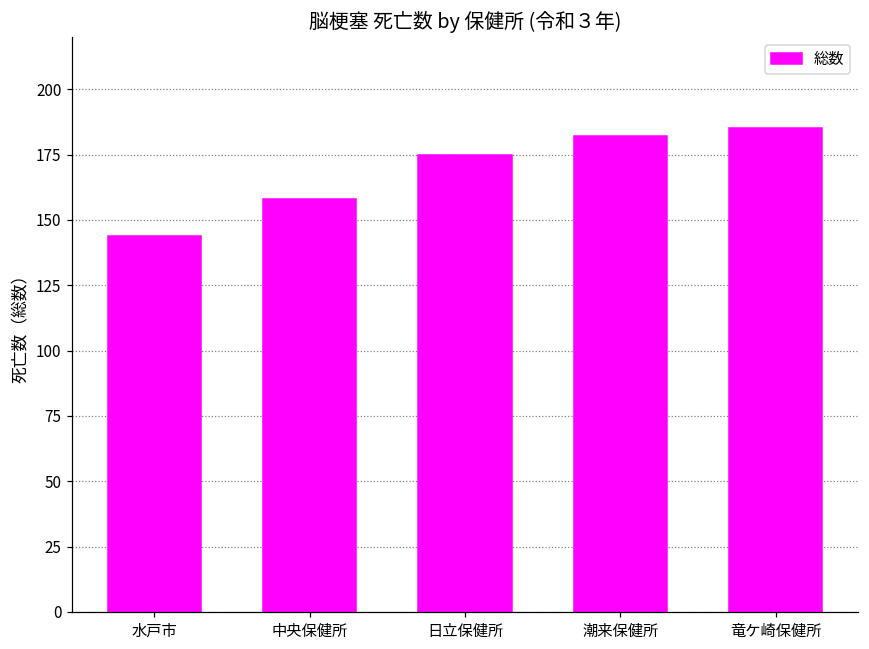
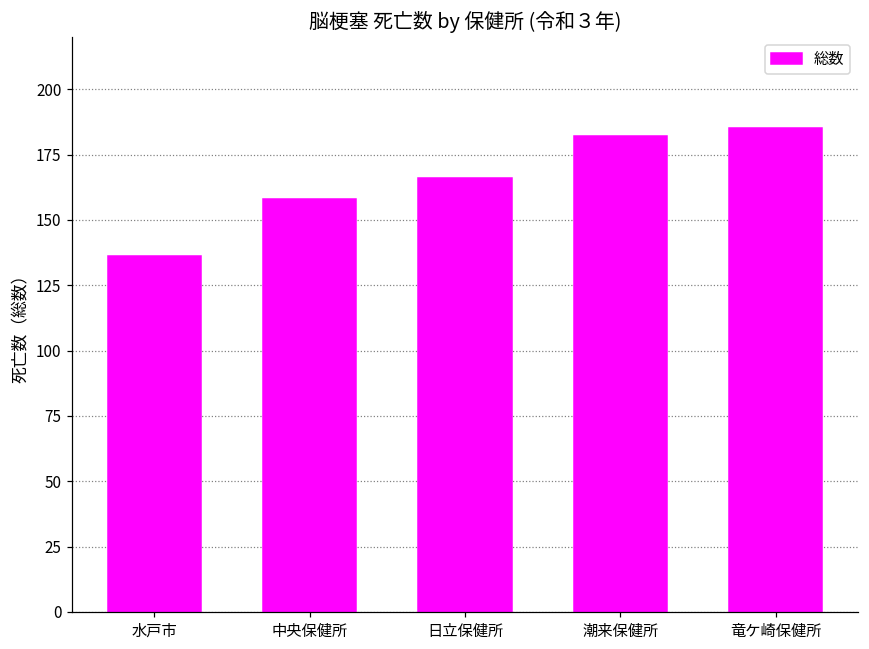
水戸市: 144 -> 136
日立保健所: 175 -> 166
